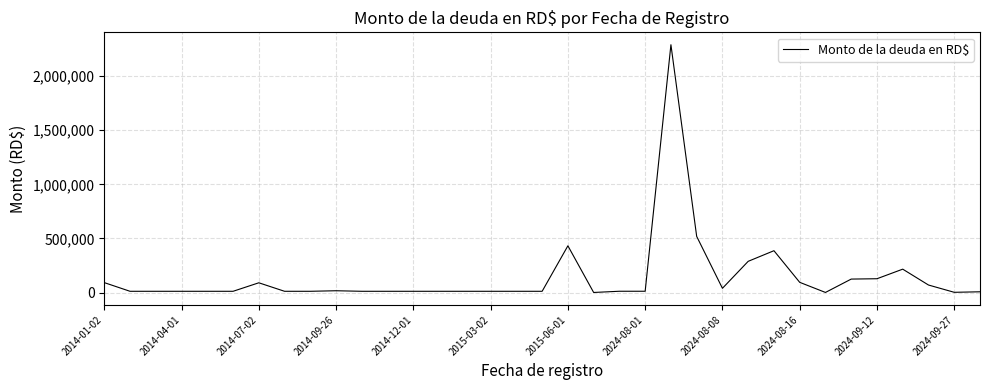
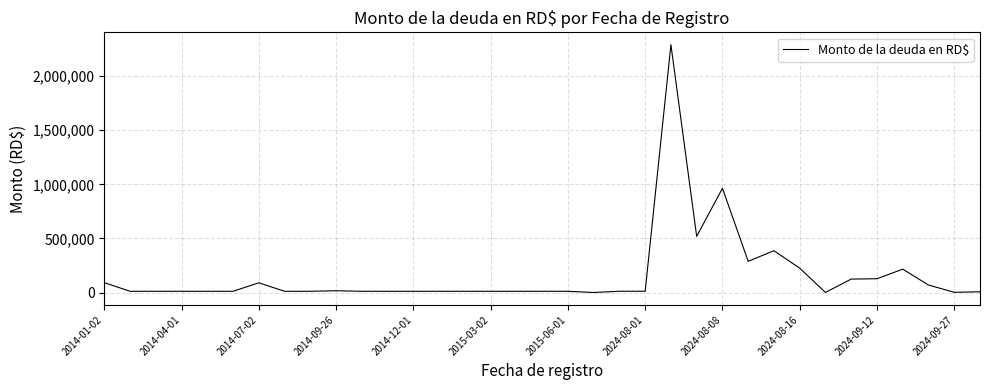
2015-06-01: 430,000 -> 10,000
2024-08-08: 40,000 -> 960,000
2024-08-16: 90,000 -> 230,000
